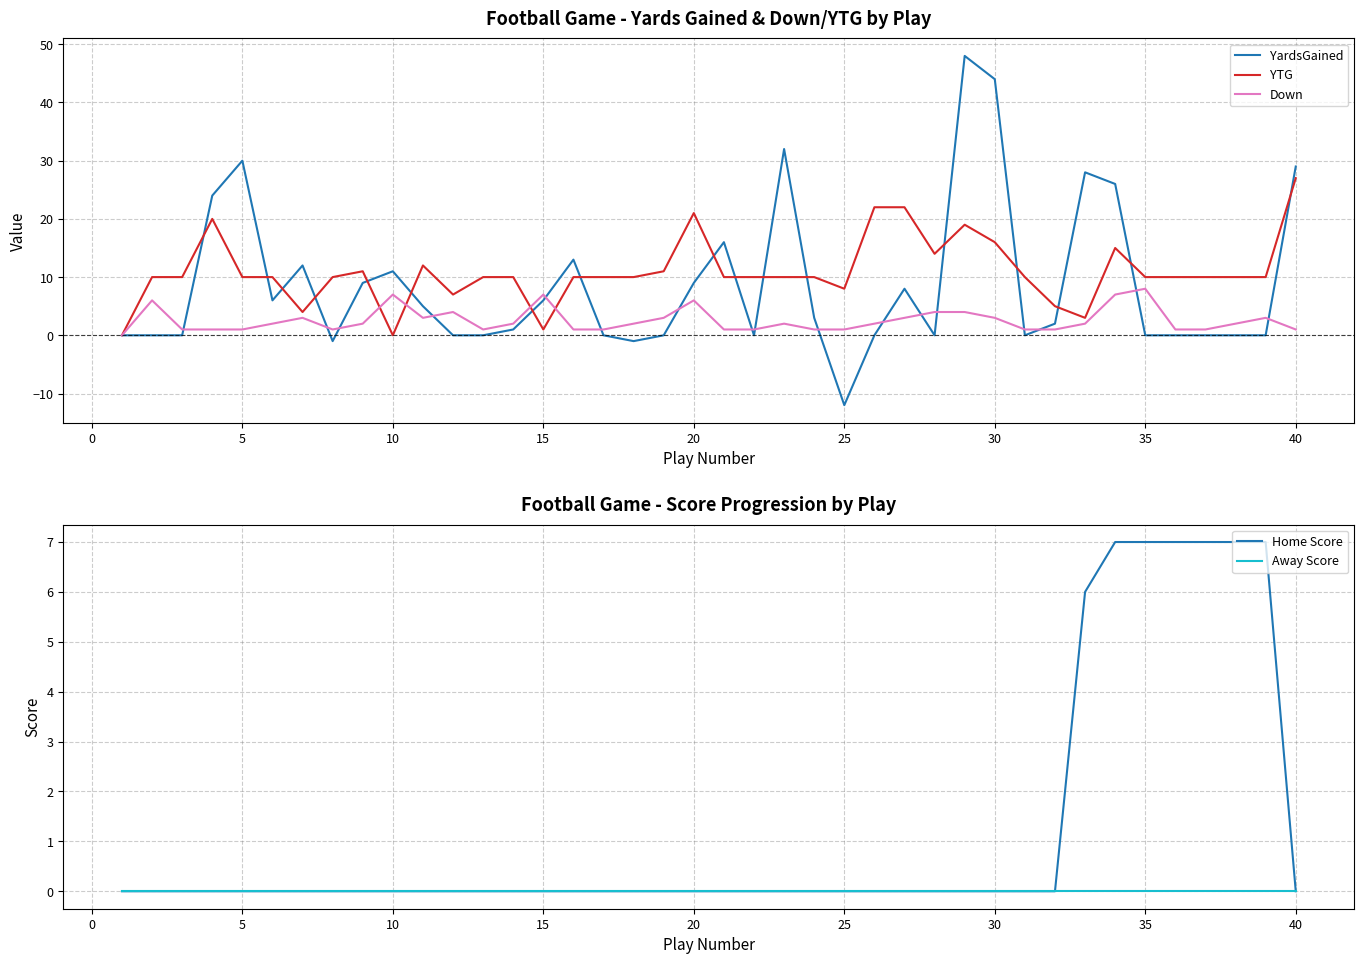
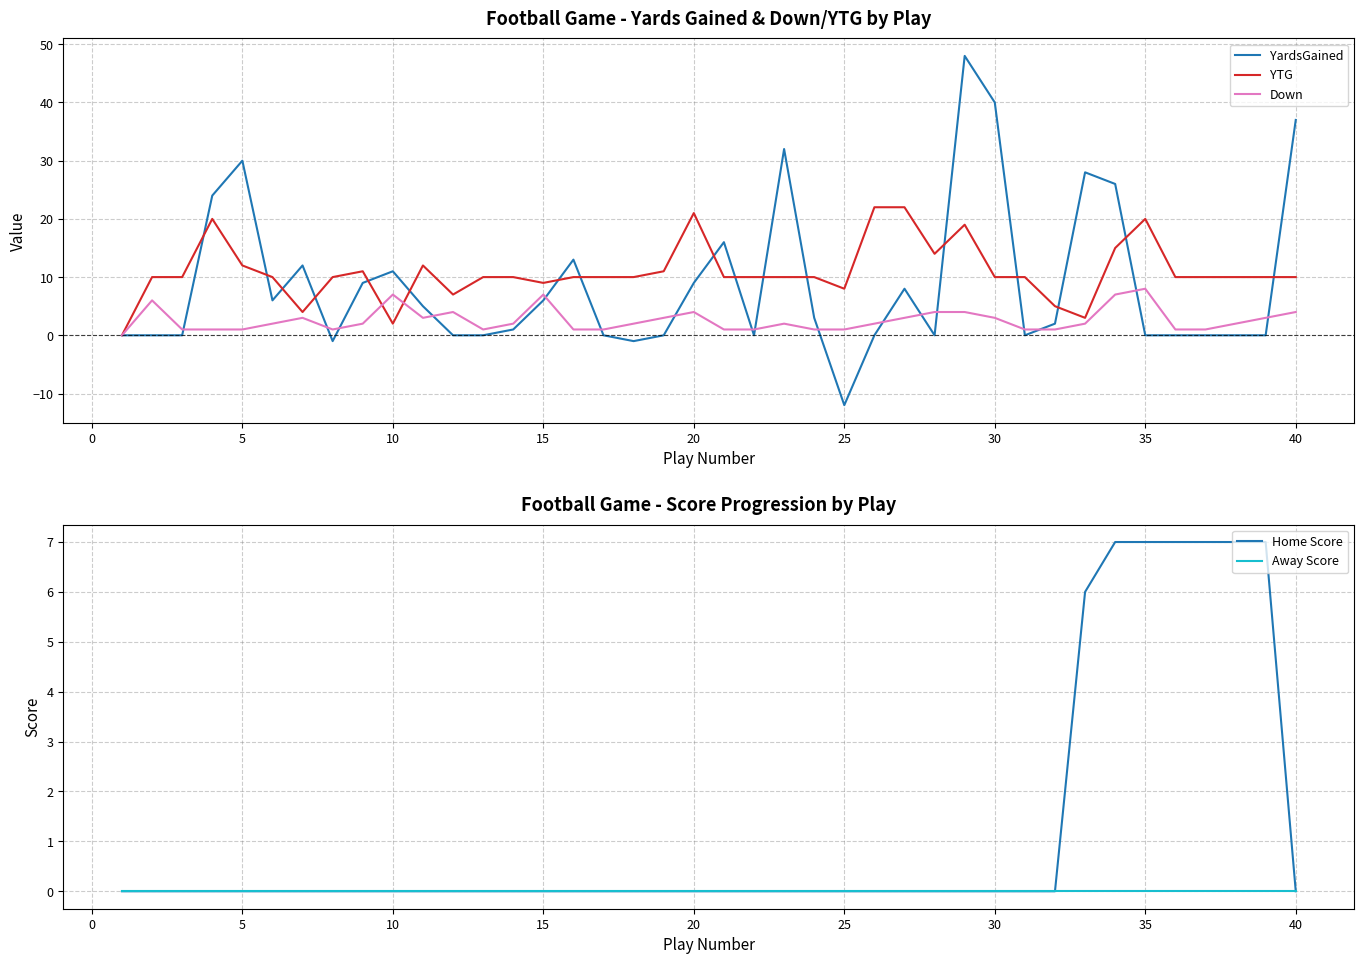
Football Game - Yards Gained & Down/YTG by Play, YTG, 5: 10 -> 12
Football Game - Yards Gained & Down/YTG by Play, YTG, 10: 0 -> 2
Football Game - Yards Gained & Down/YTG by Play, YTG, 15: 1 -> 9
Football Game - Yards Gained & Down/YTG by Play, Down, 20: 6 -> 4
Football Game - Yards Gained & Down/YTG by Play, YardsGained, 30: 44 -> 40
Football Game - Yards Gained & Down/YTG by Play, YTG, 30: 16 -> 10
Football Game - Yards Gained & Down/YTG by Play, YTG, 35: 10 -> 20
Football Game - Yards Gained & Down/YTG by Play, YardsGained, 40: 29 -> 37
Football Game - Yards Gained & Down/YTG by Play, YTG, 40: 27 -> 10
Football Game - Yards Gained & Down/YTG by Play, Down, 40: 1 -> 4
